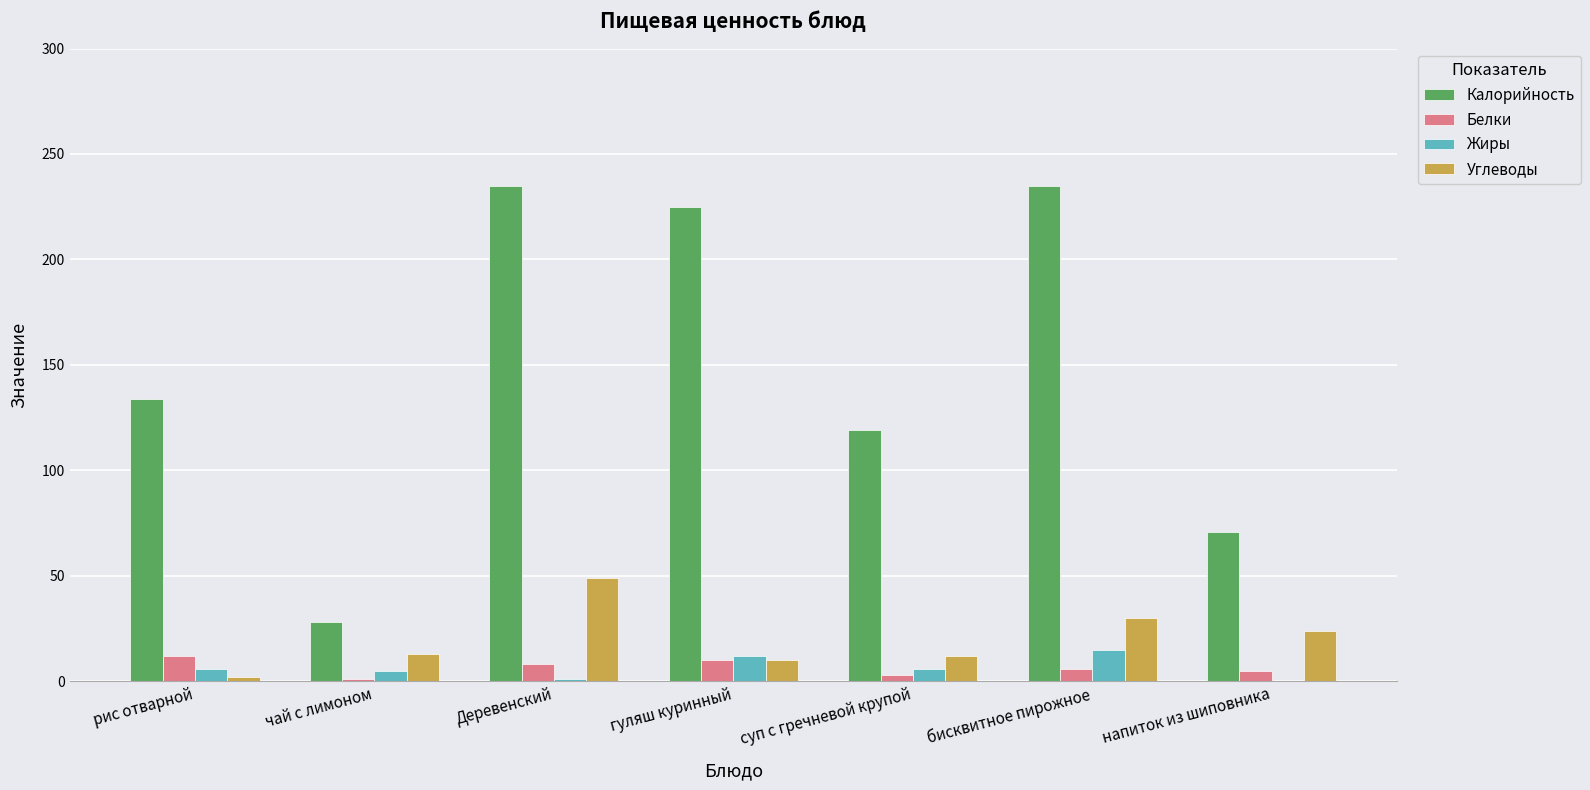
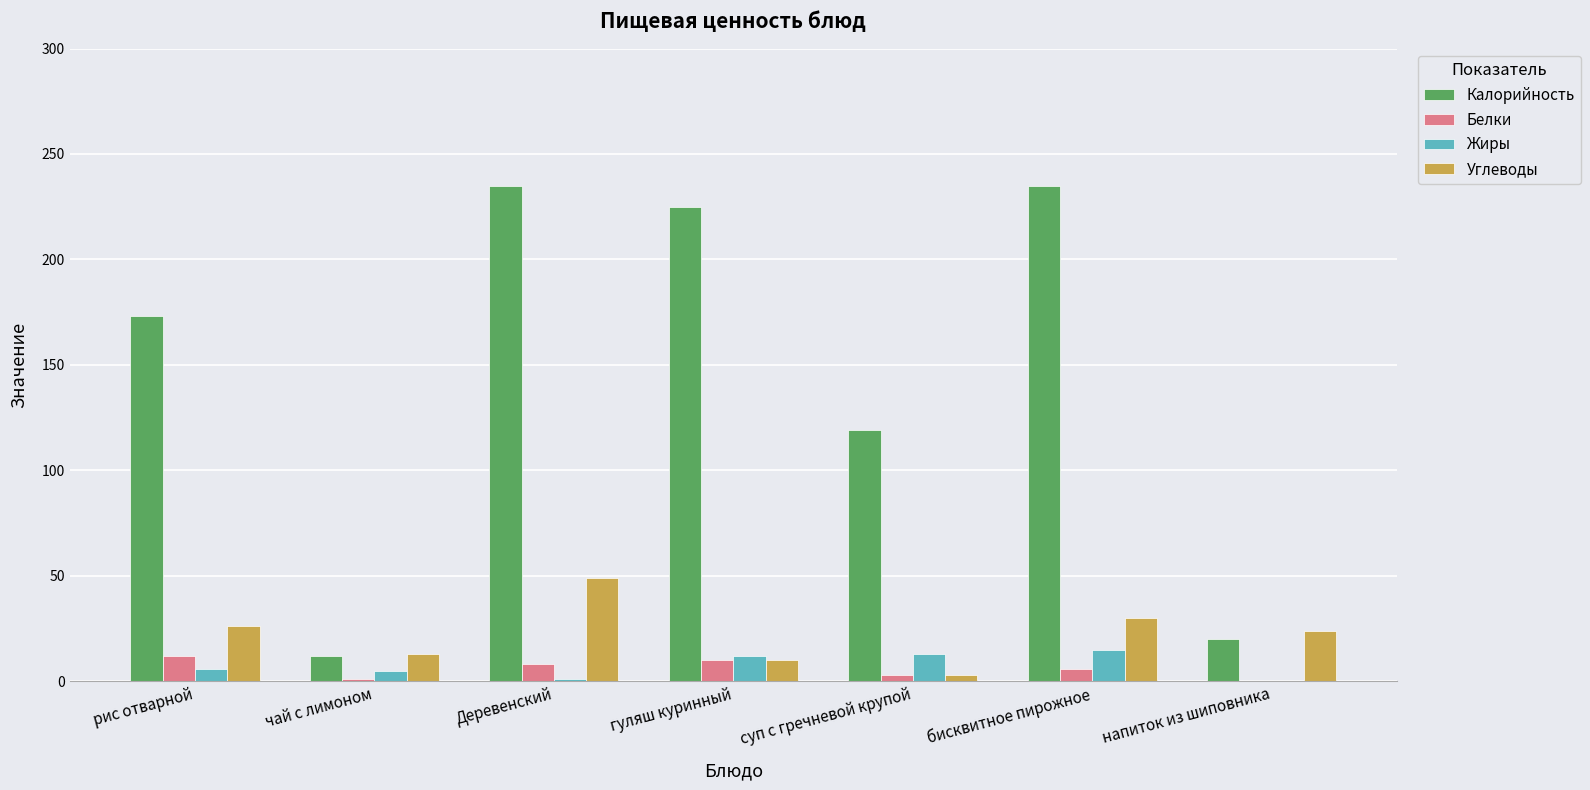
Калорийность, рис отварной: 134 -> 173
Углеводы, рис отварной: 2 -> 26
Калорийность, чай с лимоном: 28 -> 12
Жиры, суп с гречневой крупой: 6 -> 13
Углеводы, суп с гречневой крупой: 12 -> 3
Калорийность, напиток из шиповника: 71 -> 20
Белки, напиток из шиповника: 5 -> 0
